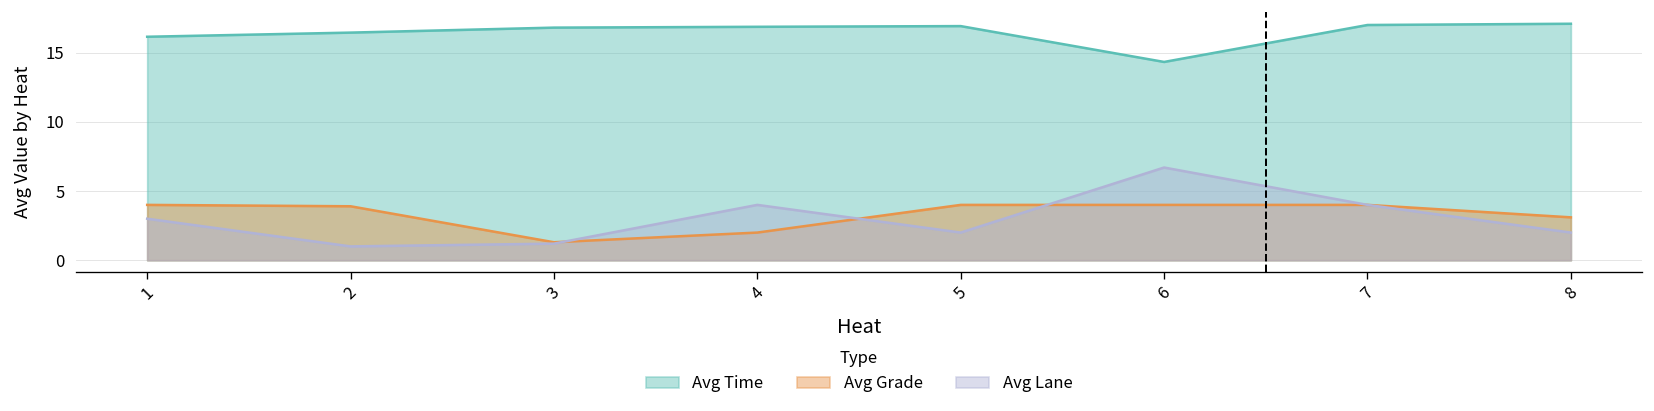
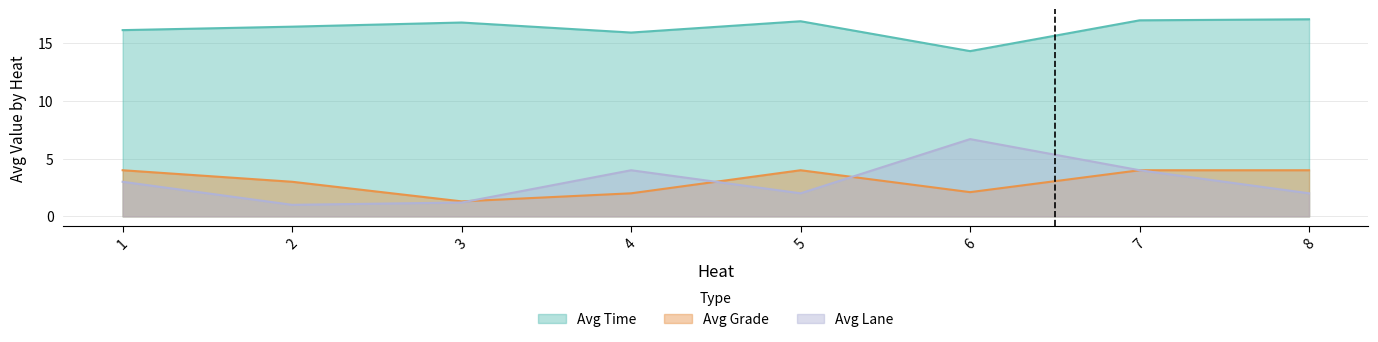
Avg Grade, 2: 3.9 -> 3.0
Avg Time, 4: 16.9 -> 15.9
Avg Grade, 6: 4.0 -> 2.1
Avg Grade, 8: 3.1 -> 4.0
